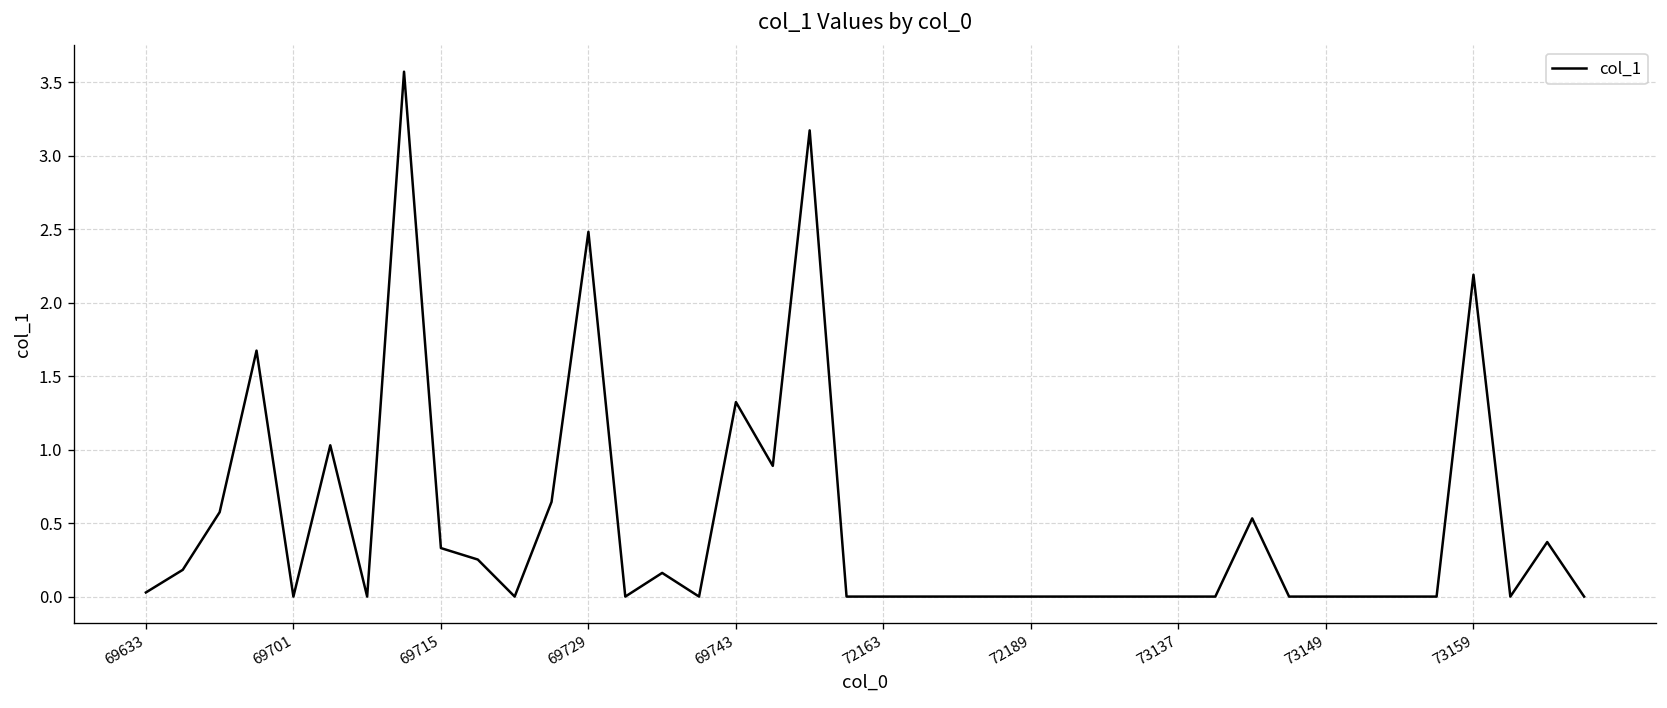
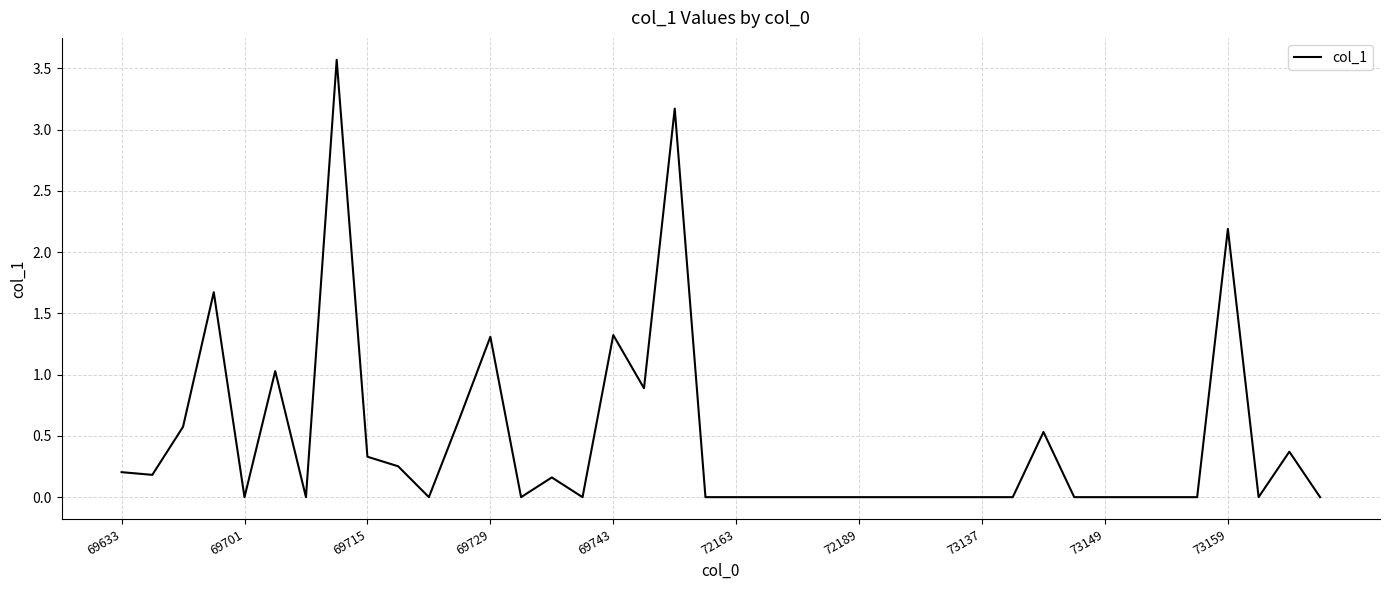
69633: 0.03 -> 0.20
69729: 2.48 -> 1.31
